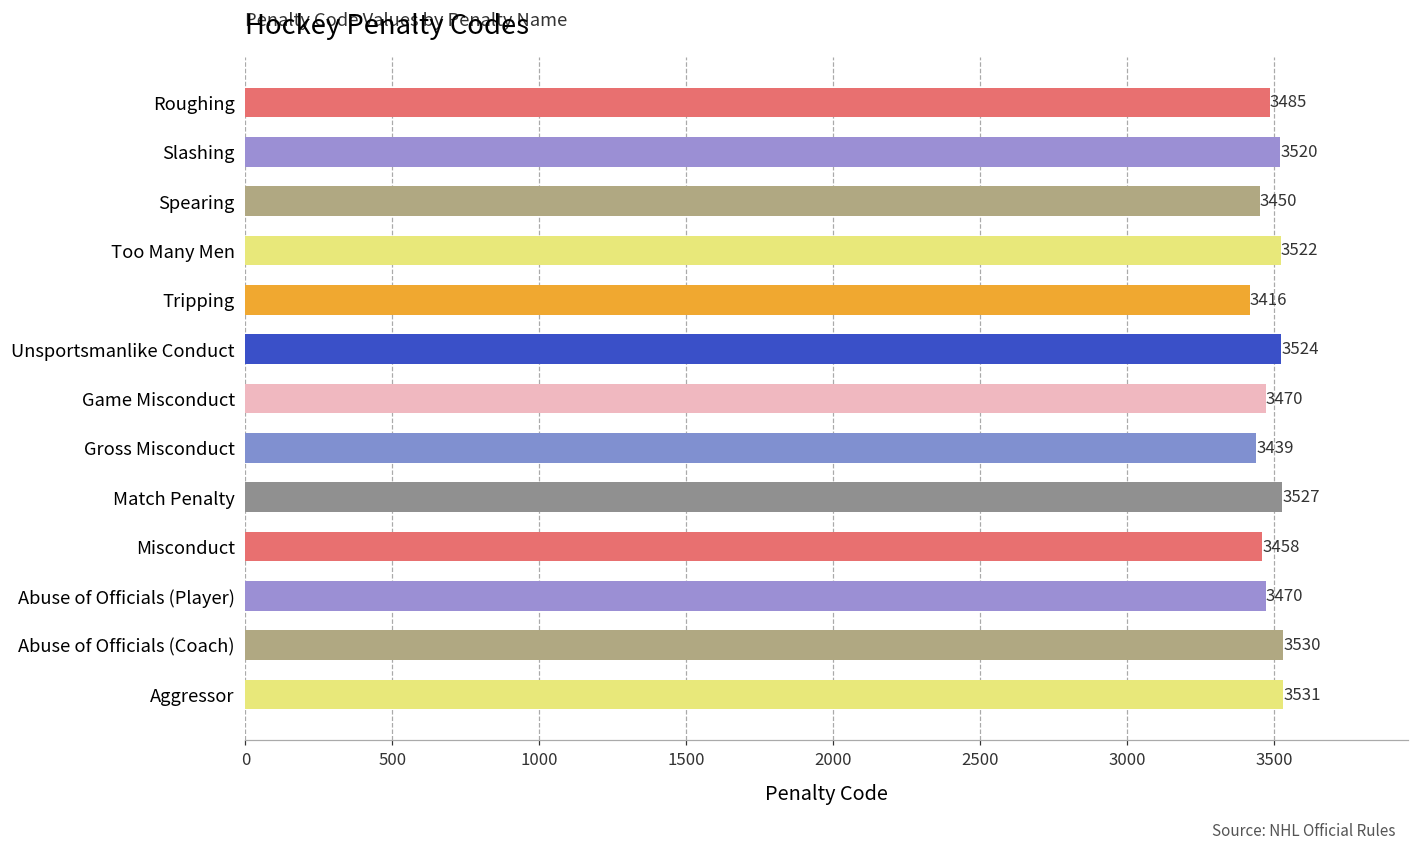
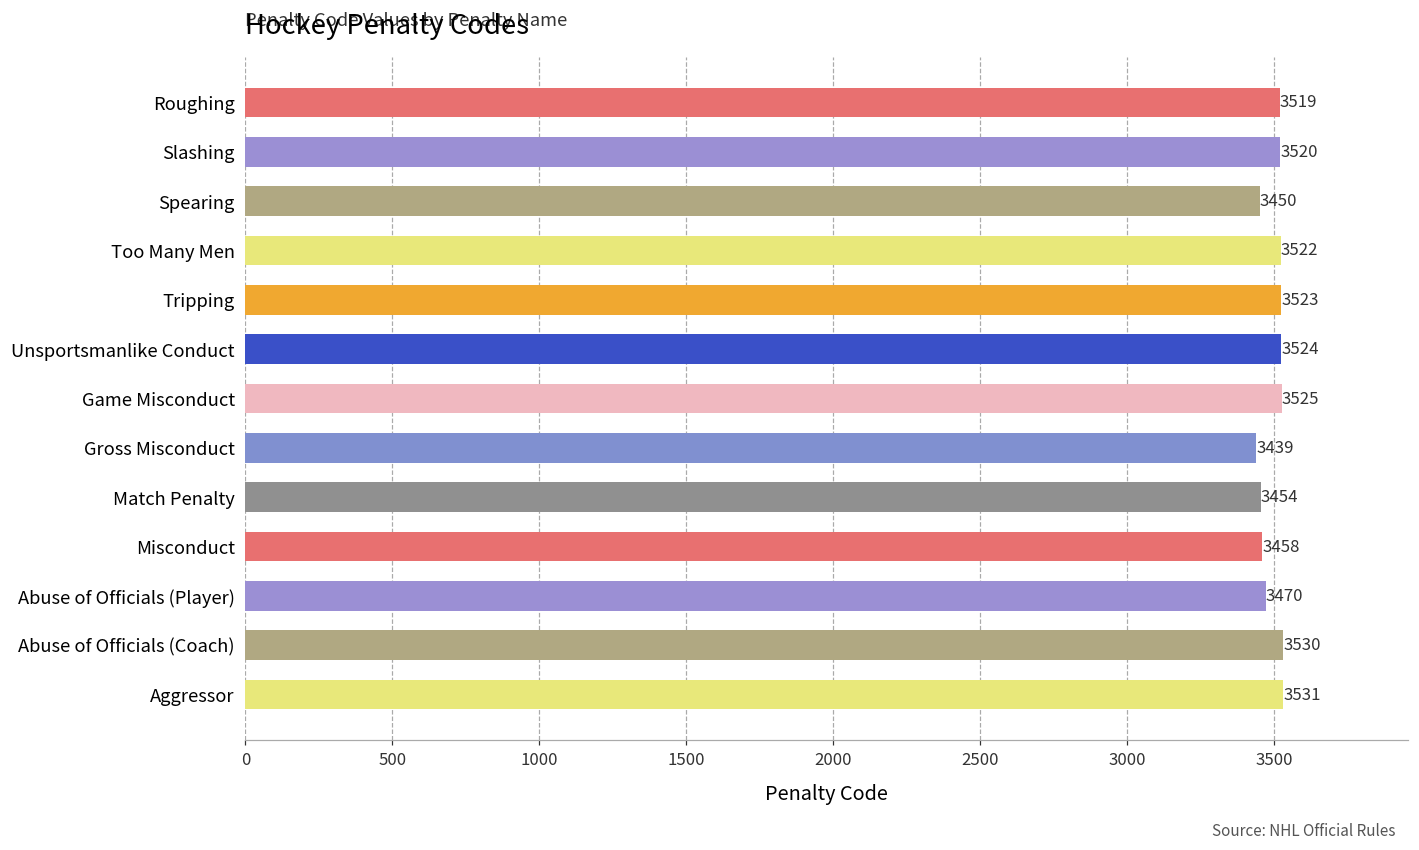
Roughing: 3485 -> 3519
Tripping: 3416 -> 3523
Game Misconduct: 3470 -> 3525
Match Penalty: 3527 -> 3454
